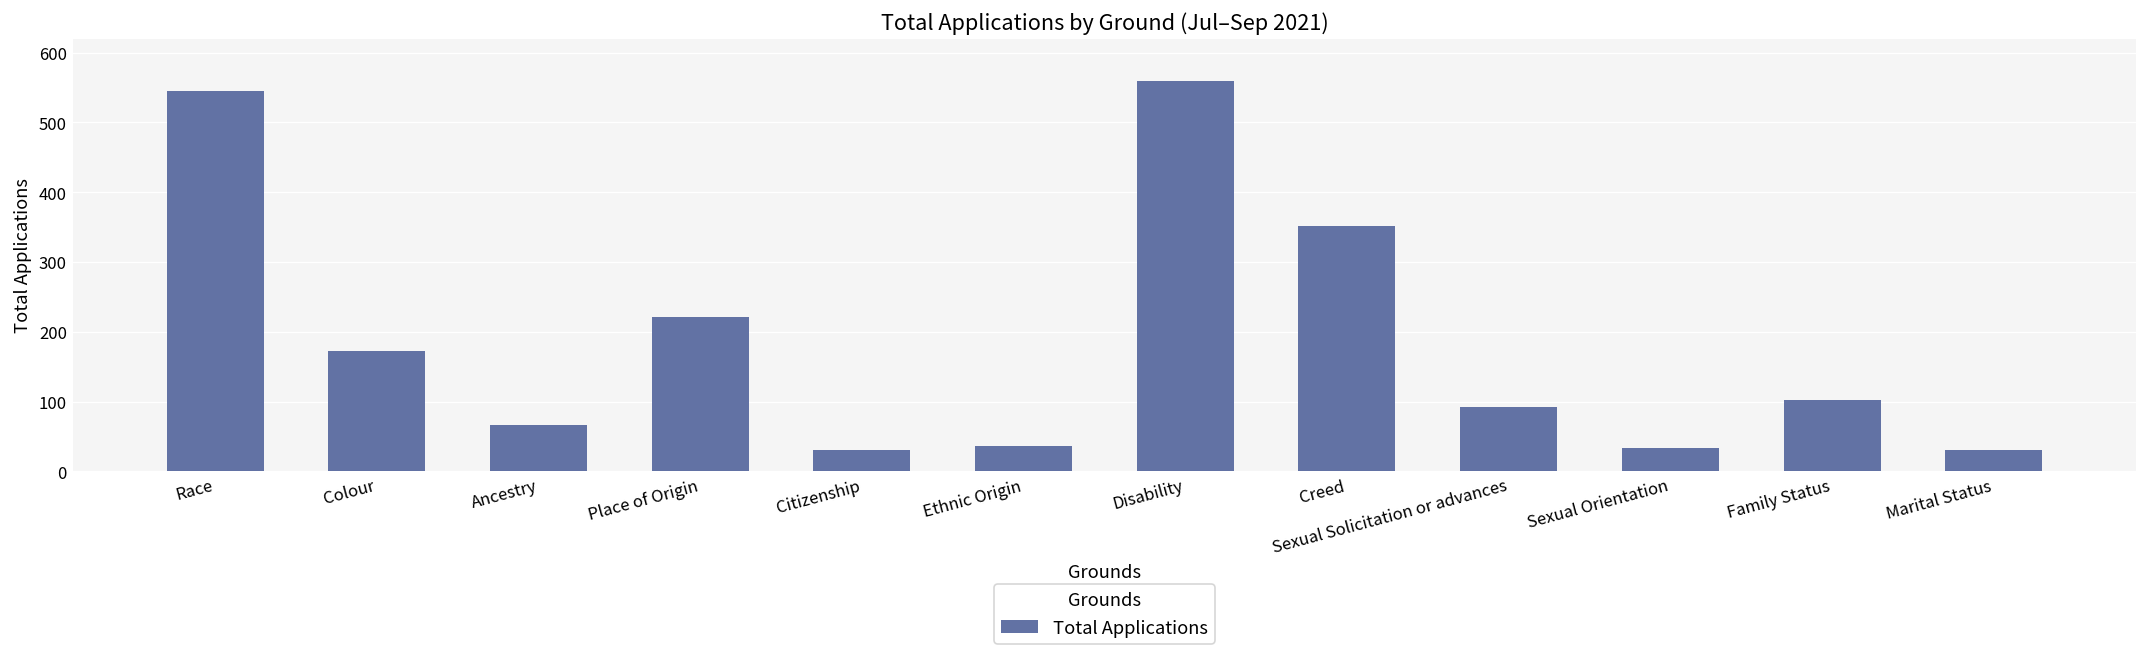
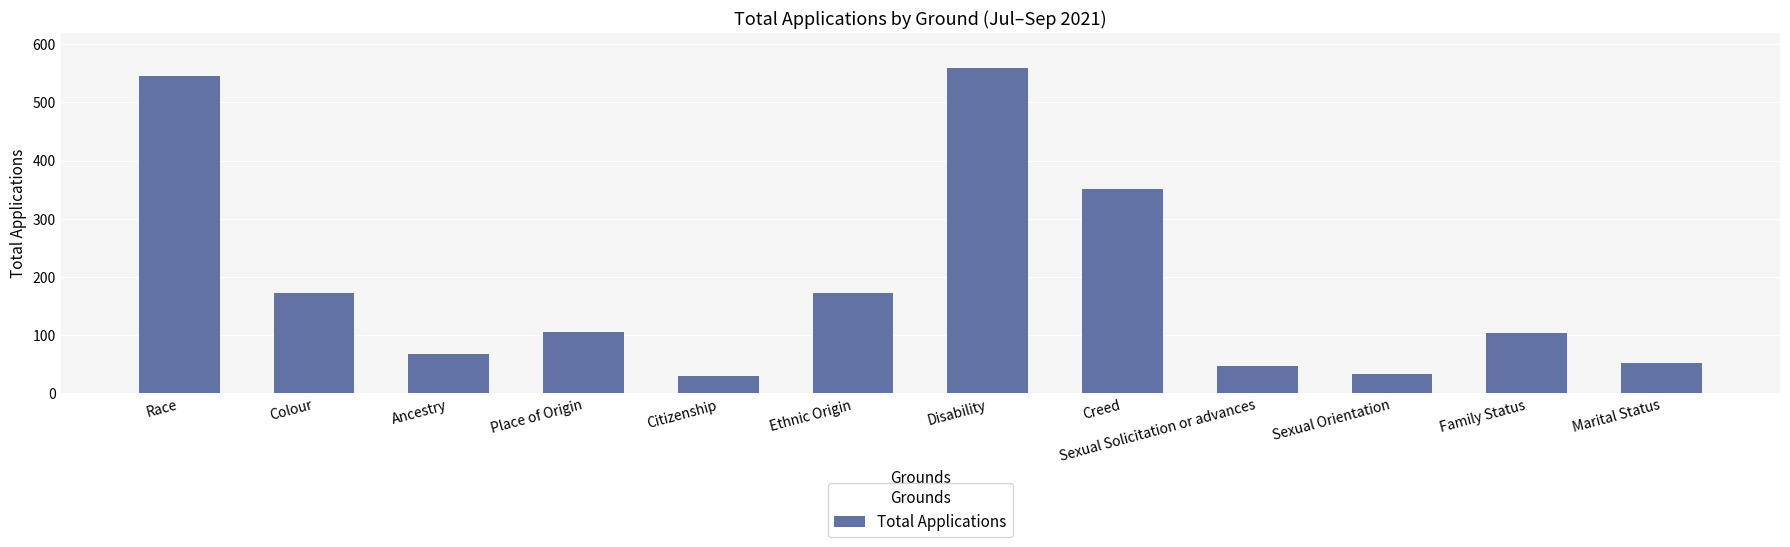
Place of Origin: 220 -> 110
Ethnic Origin: 40 -> 170
Sexual Solicitation or advances: 90 -> 50
Marital Status: 30 -> 50
